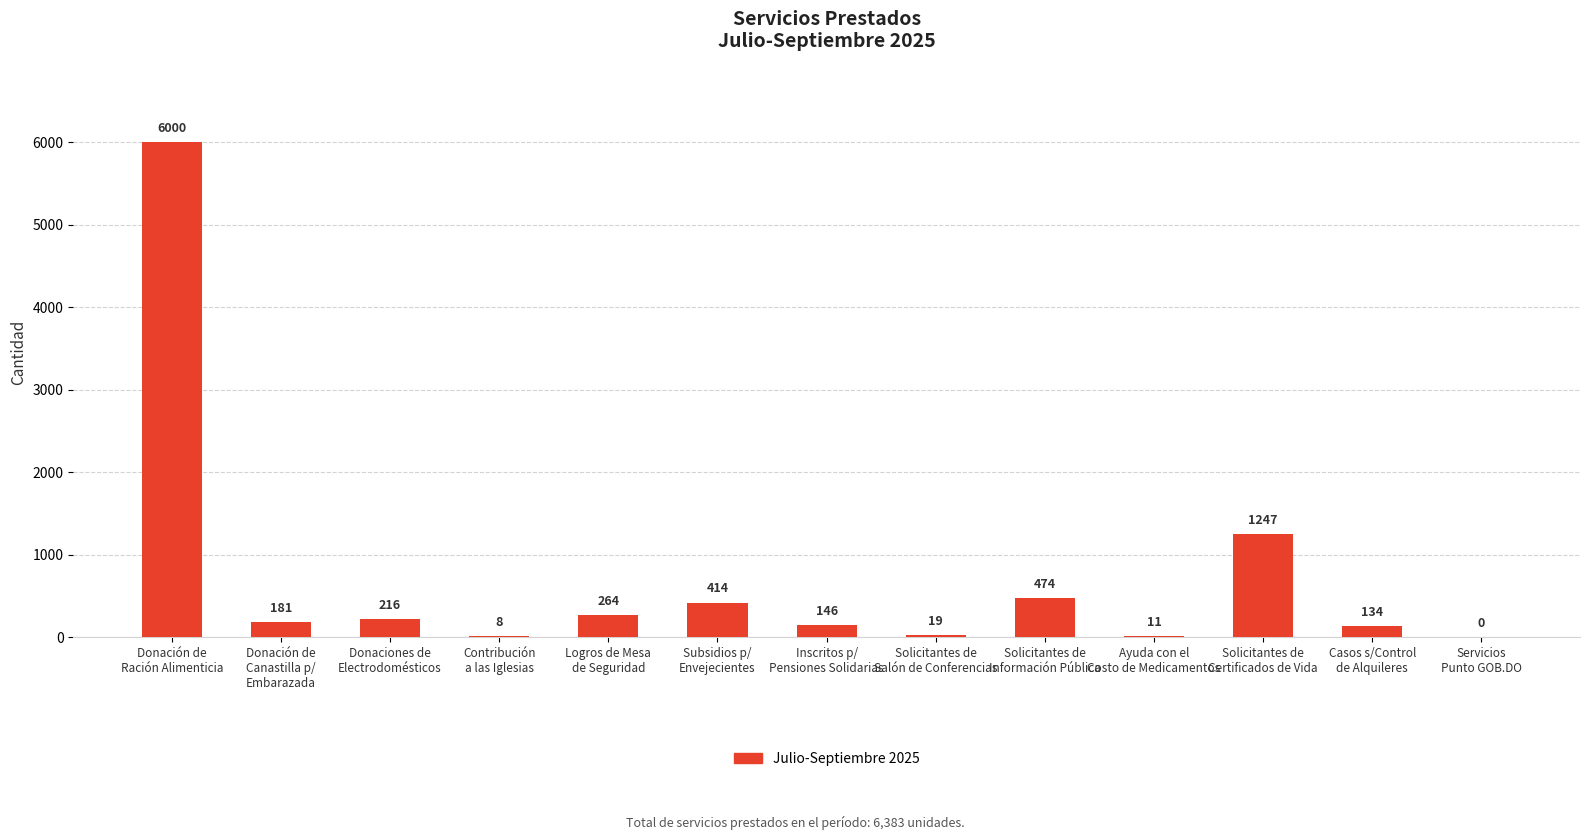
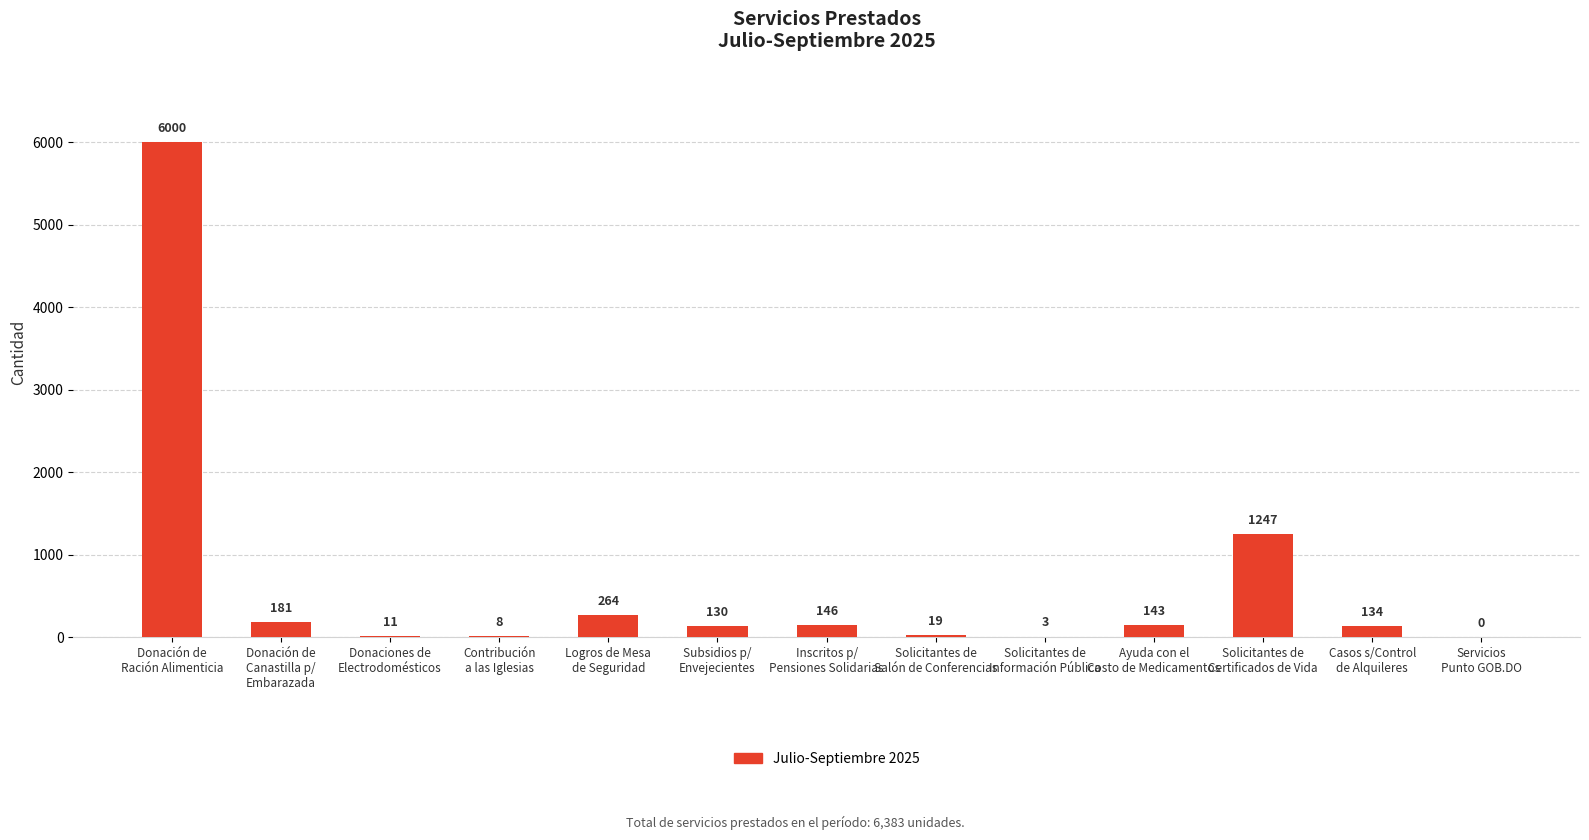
Donaciones de Electrodomésticos: 216 -> 11
Subsidios p/ Envejecientes: 414 -> 130
Solicitantes de Información Pública: 474 -> 3
Ayuda con el Costo de Medicamentos: 11 -> 143
